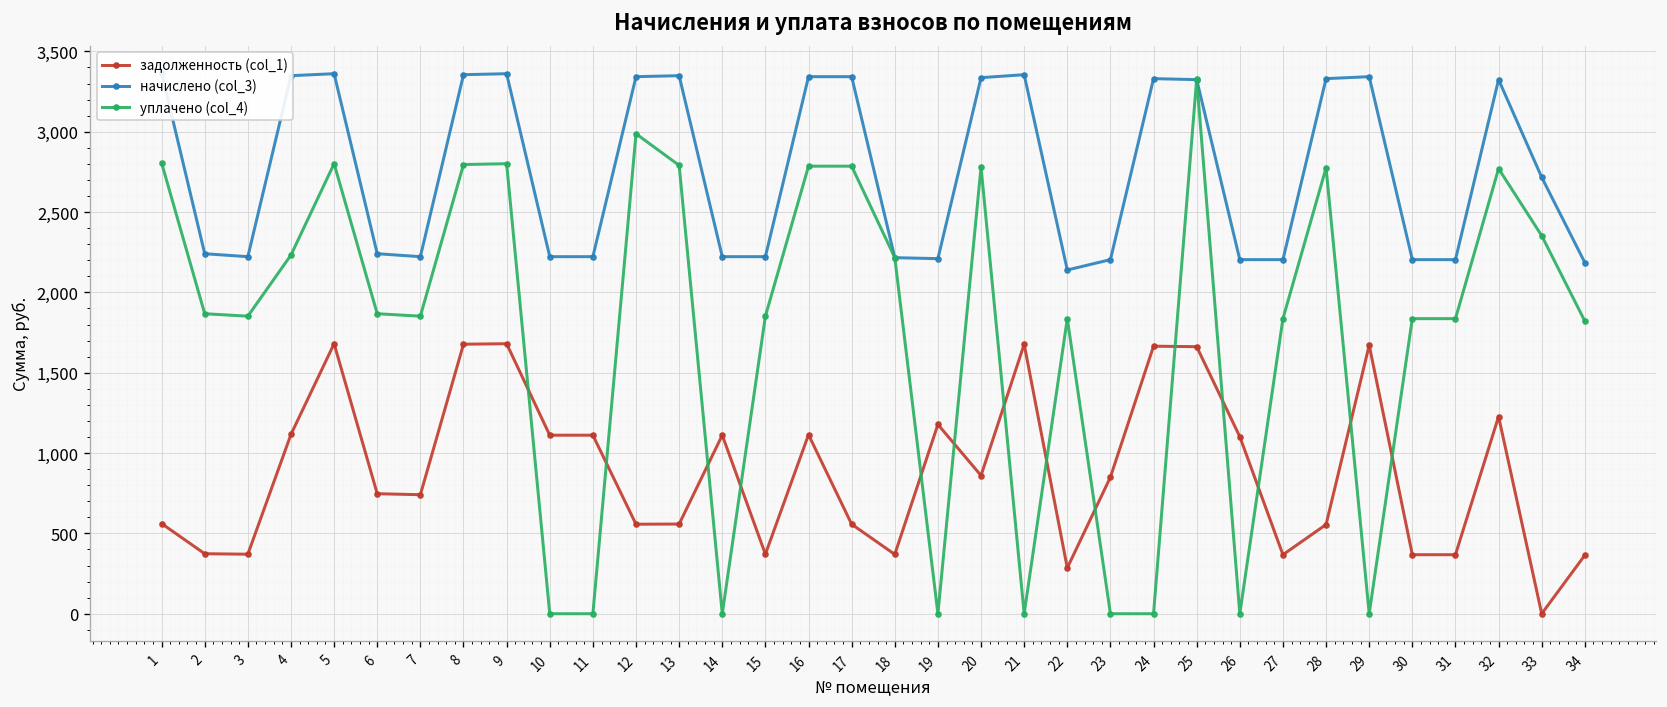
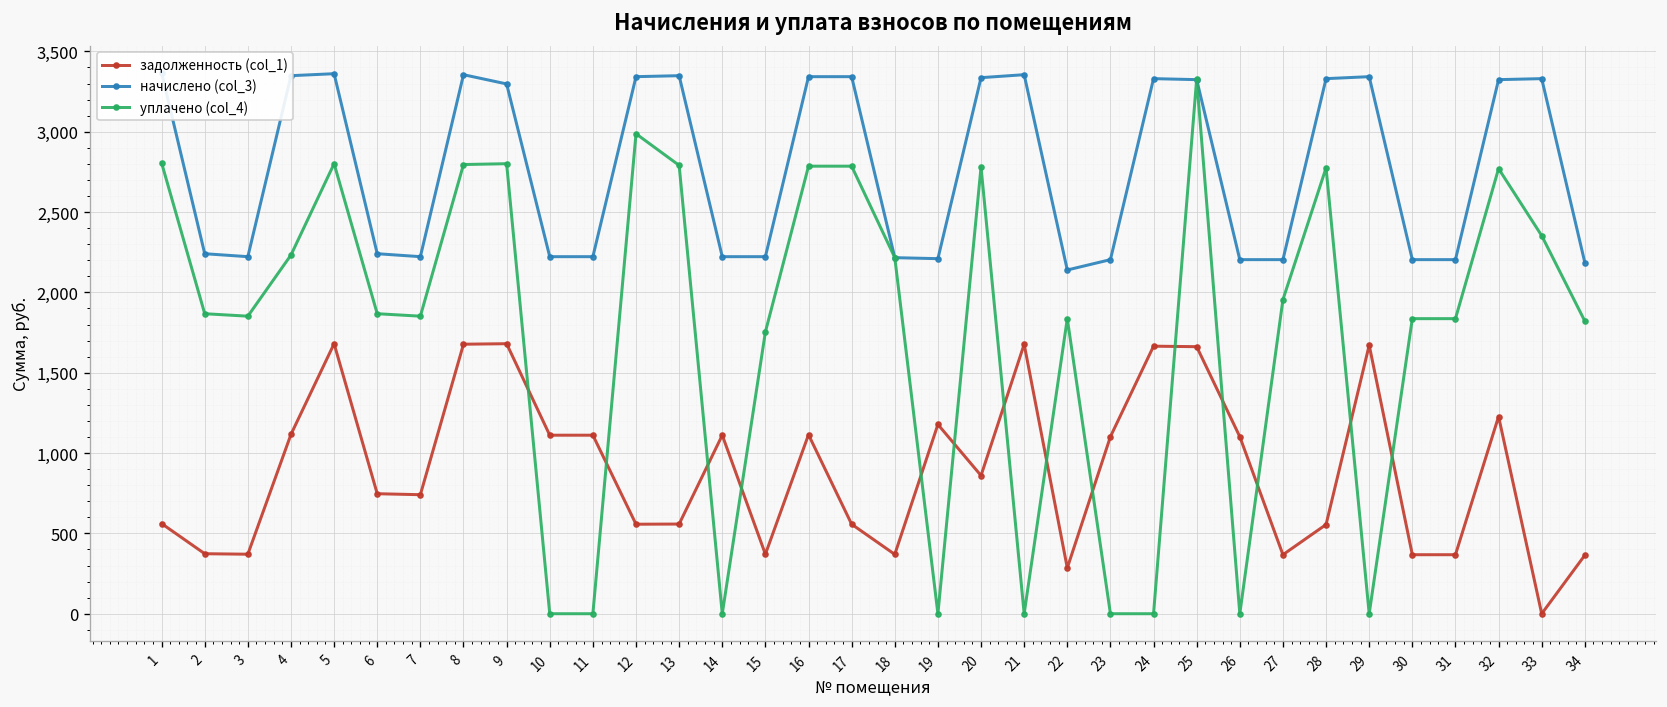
начислено (col_3), 9: 3,360 -> 3,300
уплачено (col_4), 15: 1,850 -> 1,750
задолженность (col_1), 23: 850 -> 1,100
уплачено (col_4), 27: 1,840 -> 1,950
начислено (col_3), 33: 2,720 -> 3,330
